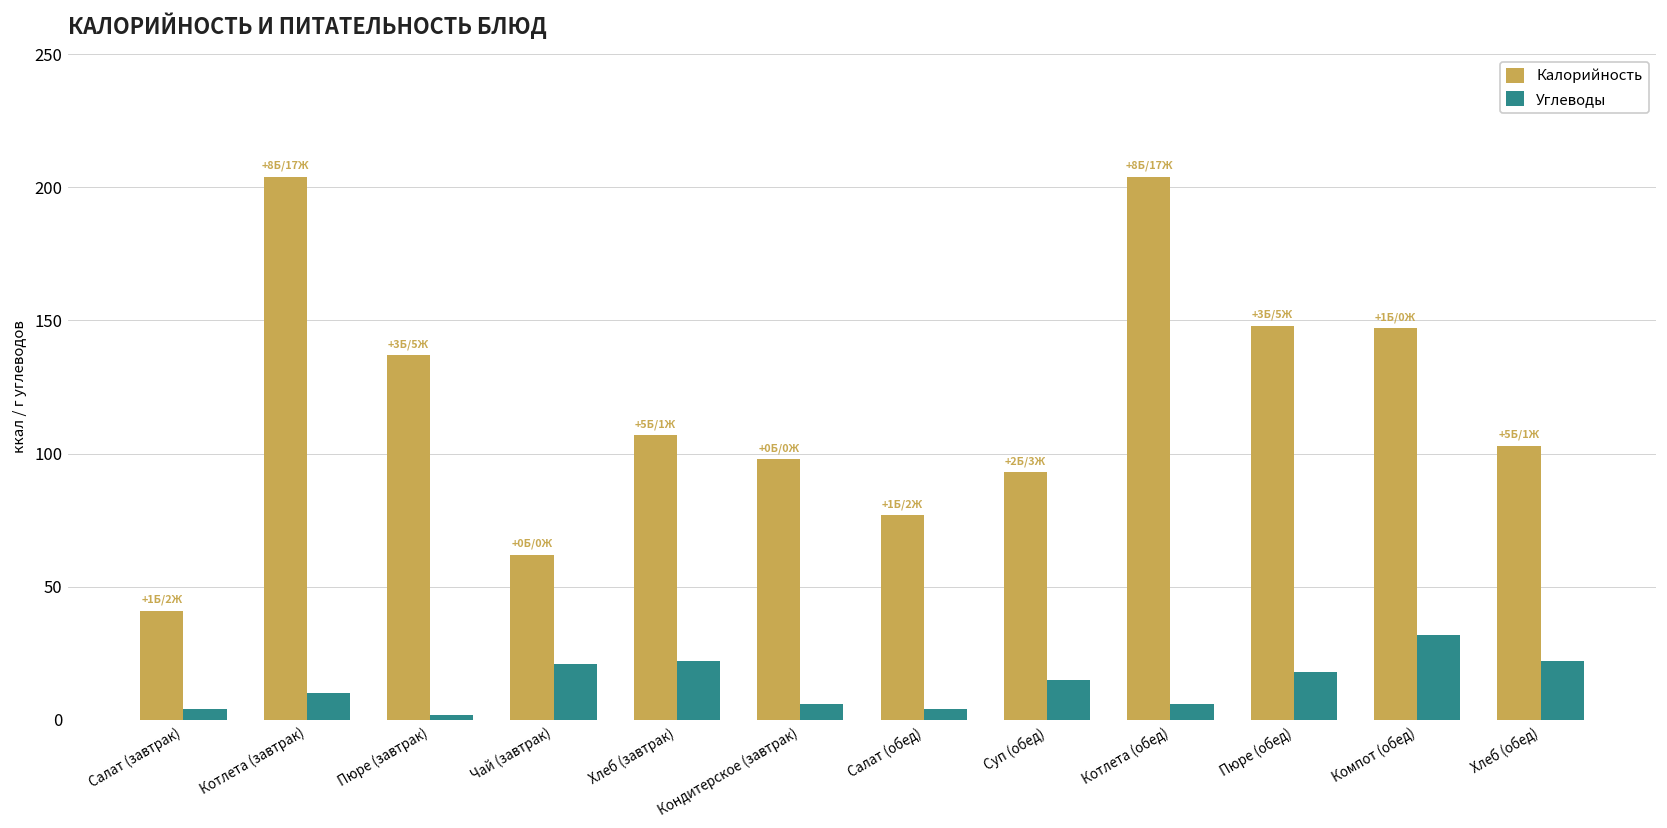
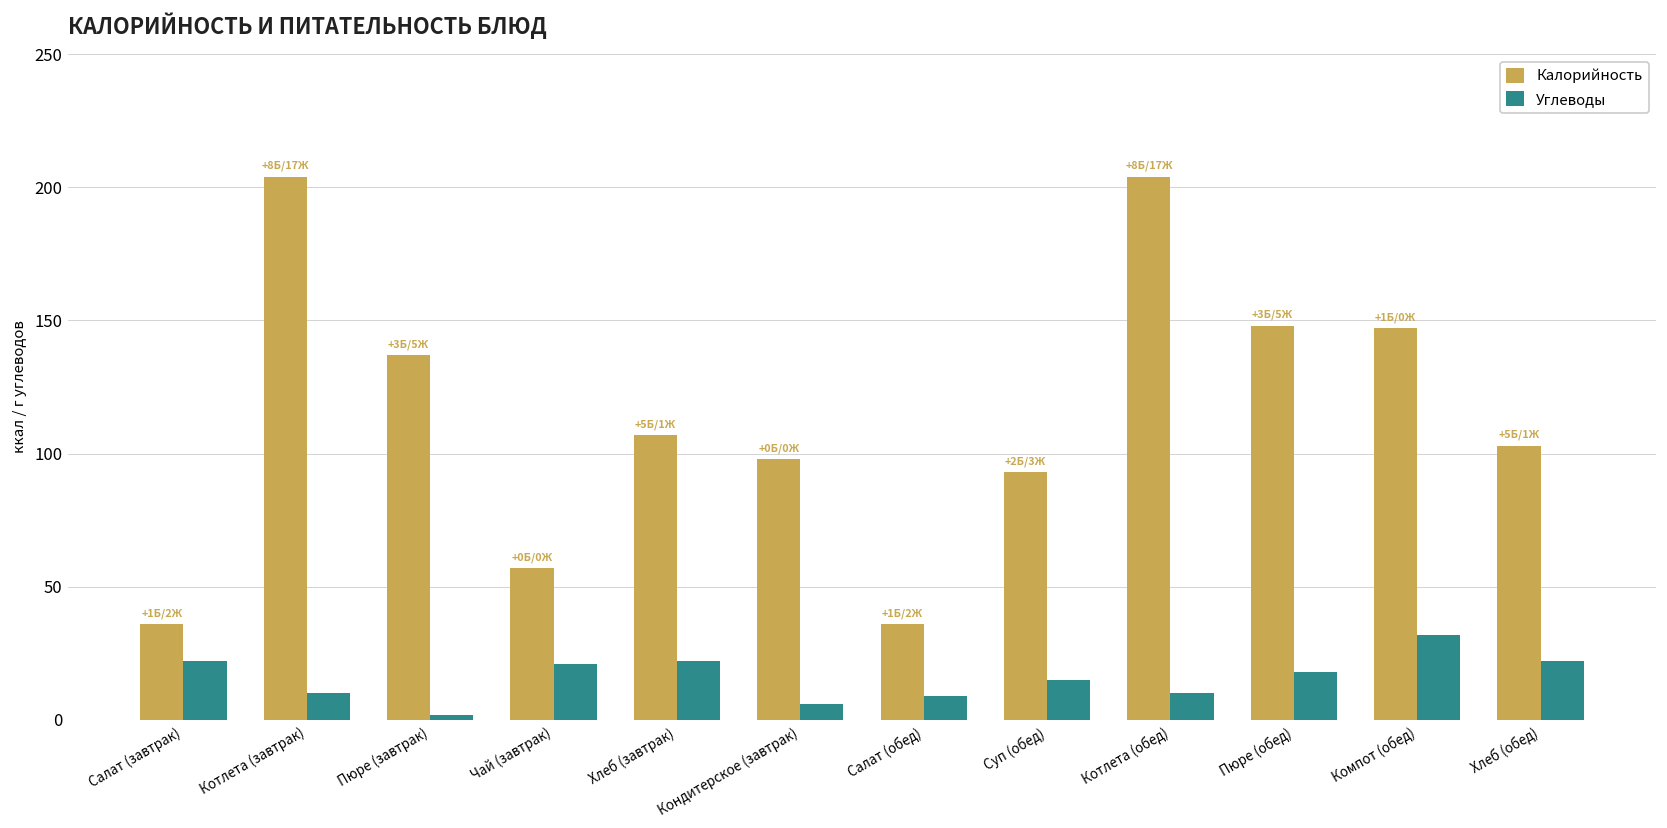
Калорийность, Салат (завтрак): 41 -> 36
Углеводы, Салат (завтрак): 4 -> 22
Калорийность, Чай (завтрак): 62 -> 57
Калорийность, Салат (обед): 77 -> 36
Углеводы, Салат (обед): 4 -> 9
Углеводы, Котлета (обед): 6 -> 10
